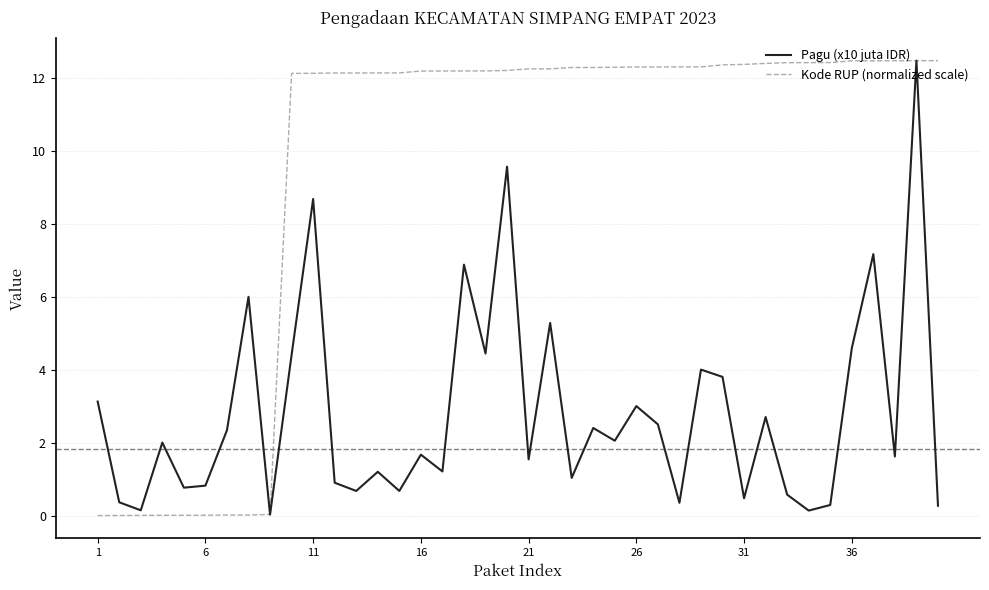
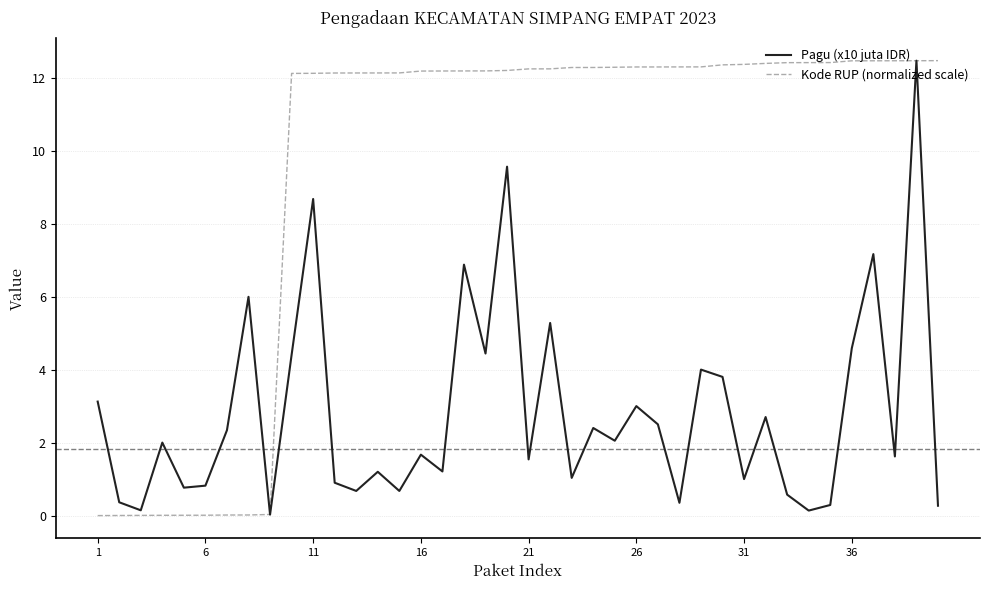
Pagu (x10 juta IDR), 31: 0.5 -> 1.0
